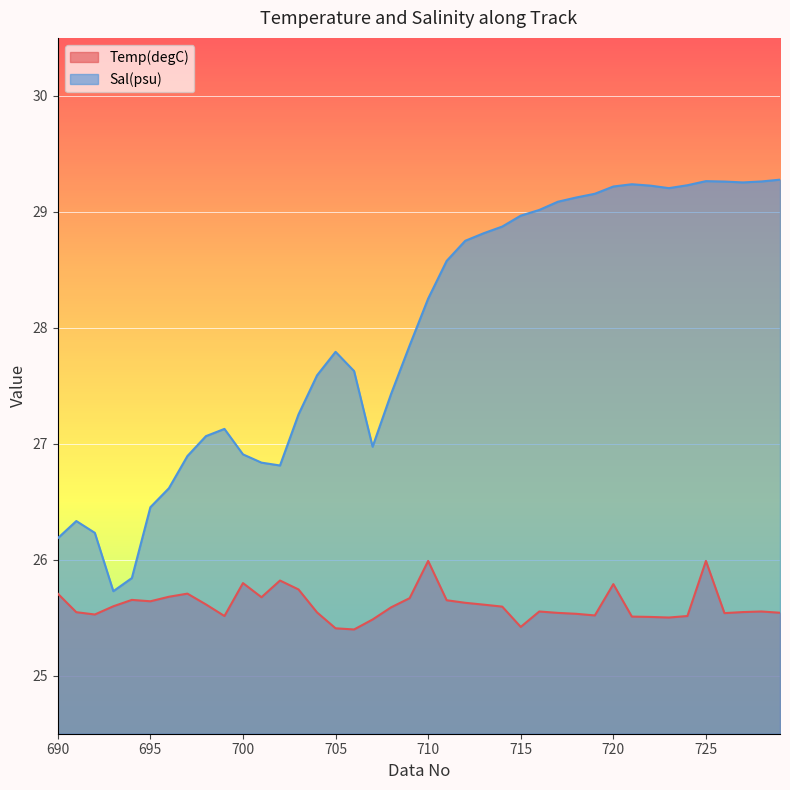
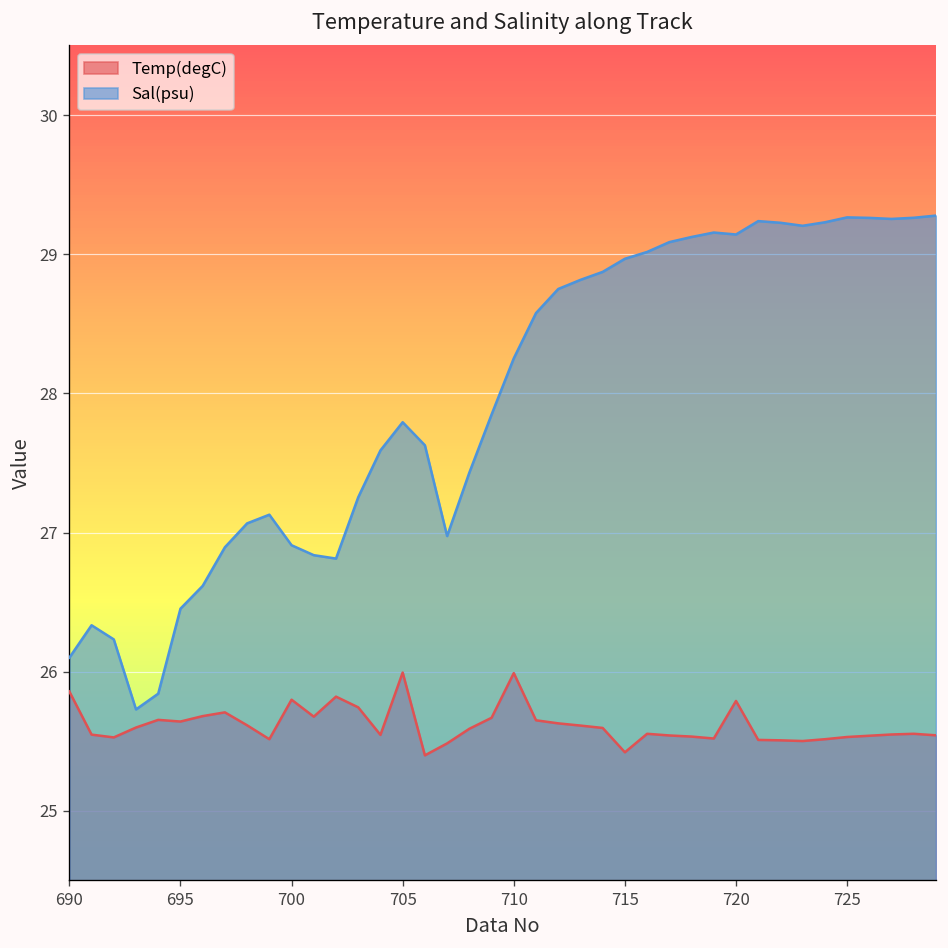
Temp(degC), 690: 25.71 -> 25.86
Sal(psu), 690: 26.19 -> 26.10
Temp(degC), 705: 25.41 -> 25.99
Sal(psu), 720: 29.22 -> 29.14
Temp(degC), 725: 25.99 -> 25.53
